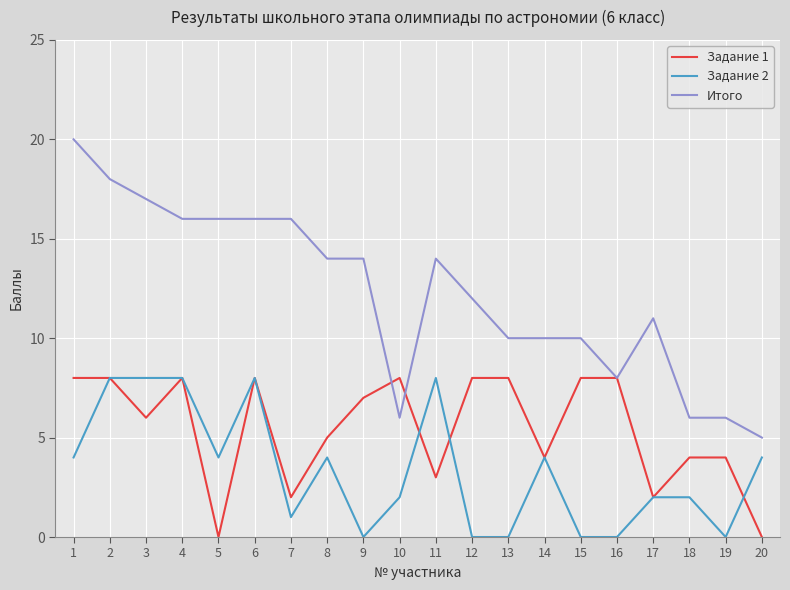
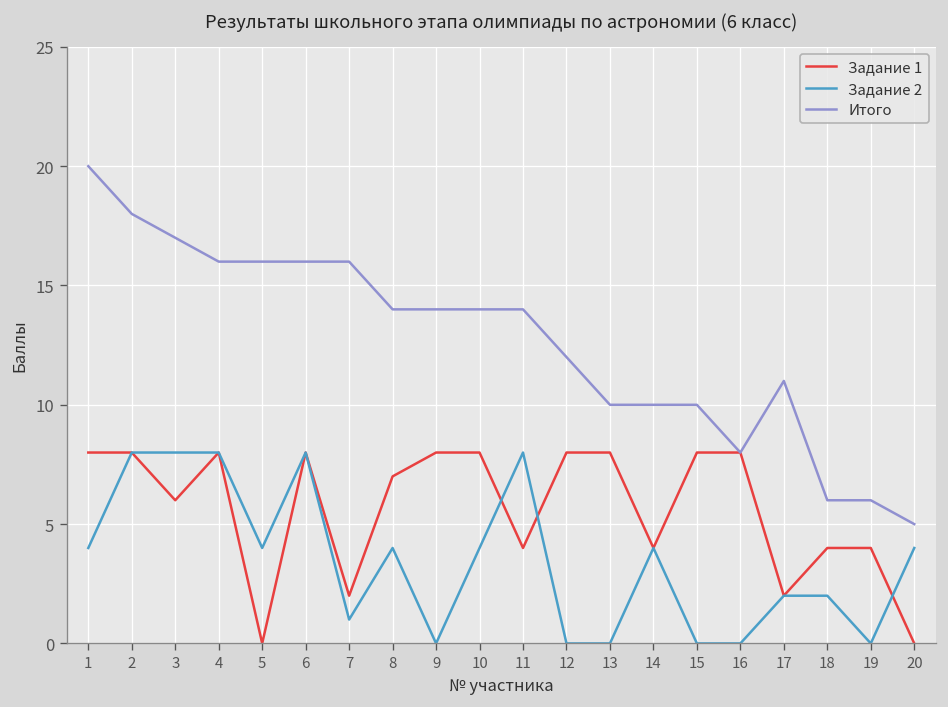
Задание 1, 8: 5 -> 7
Задание 1, 9: 7 -> 8
Задание 2, 10: 2 -> 4
Итого, 10: 6 -> 14
Задание 1, 11: 3 -> 4
